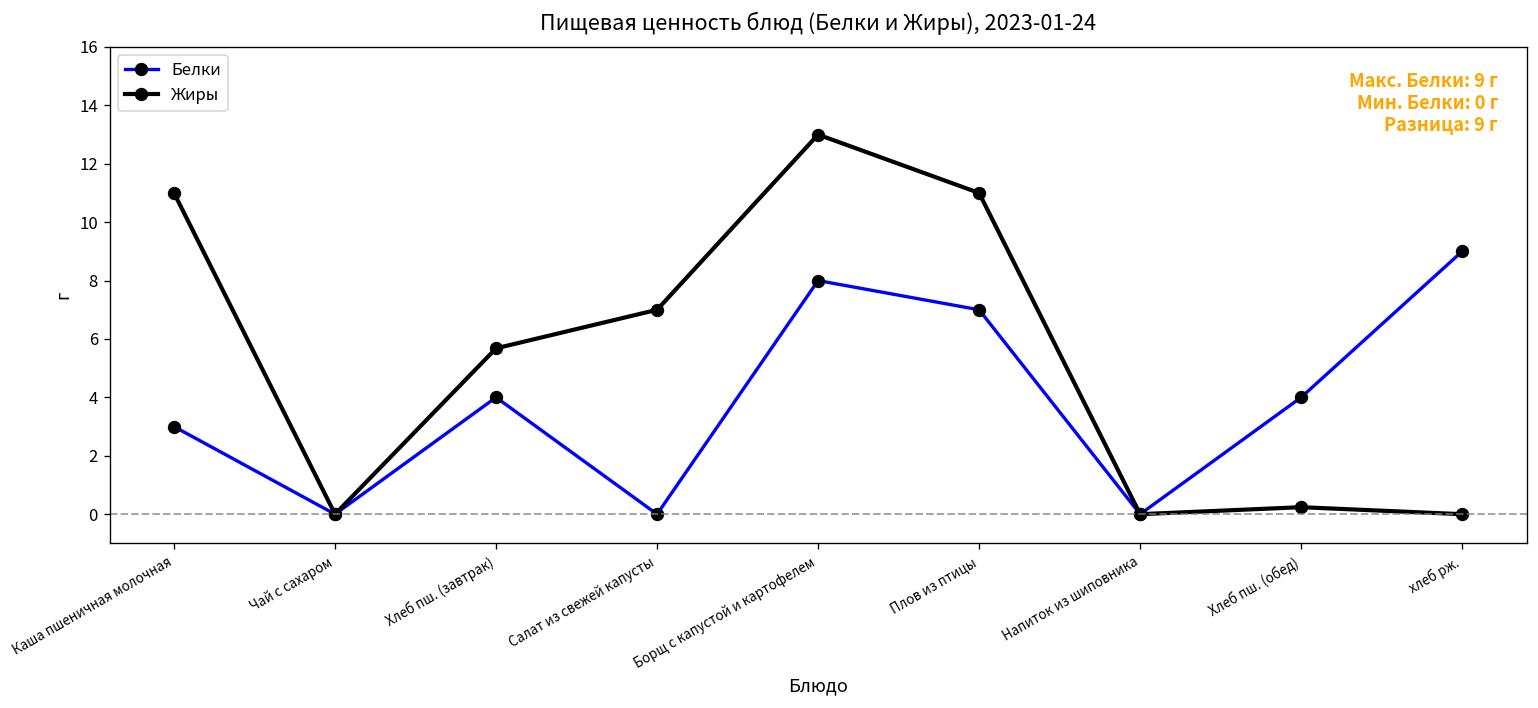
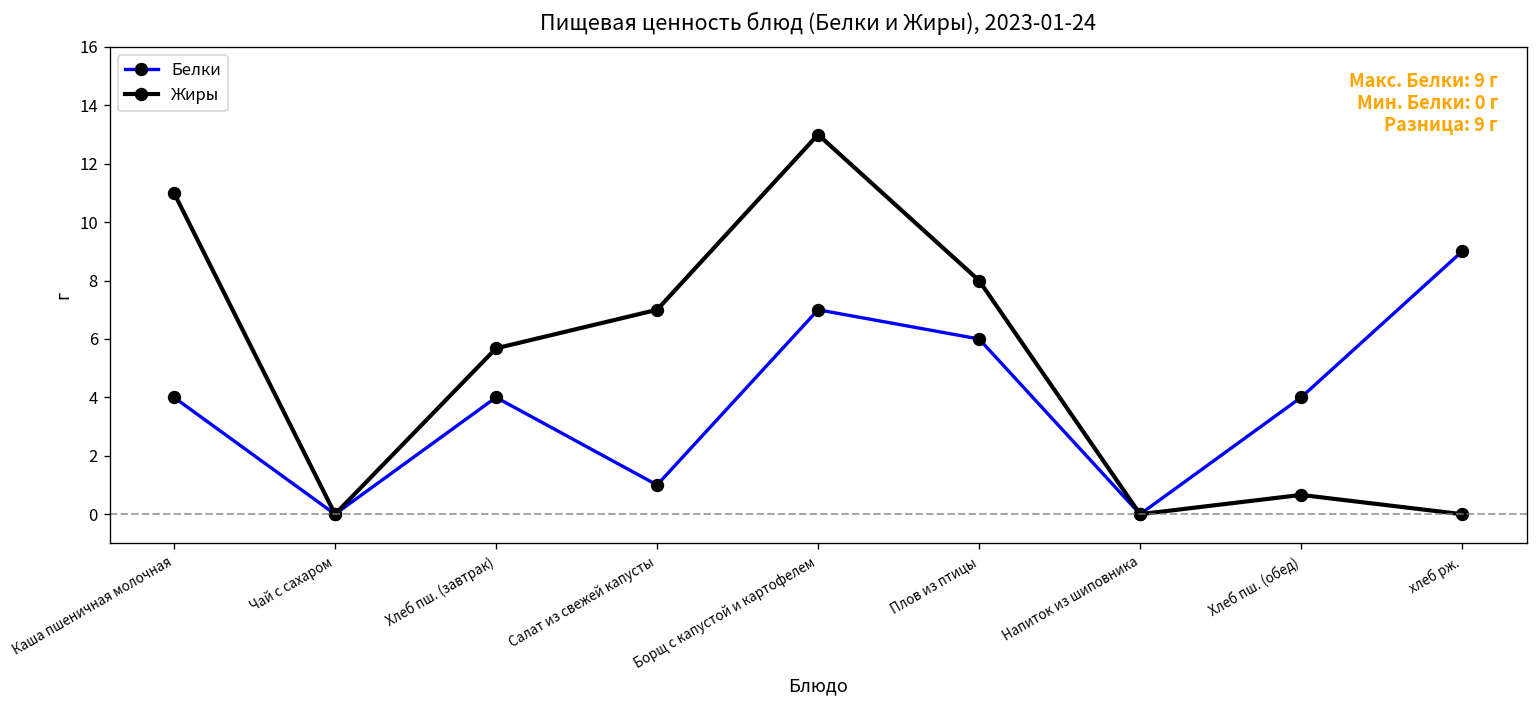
Белки, Каша пшеничная молочная: 3 -> 4
Белки, Салат из свежей капусты: 0 -> 1
Белки, Борщ с капустой и картофелем: 8 -> 7
Белки, Плов из птицы: 7 -> 6
Жиры, Плов из птицы: 11 -> 8
Жиры, Хлеб пш. (обед): 0.2 -> 0.7
